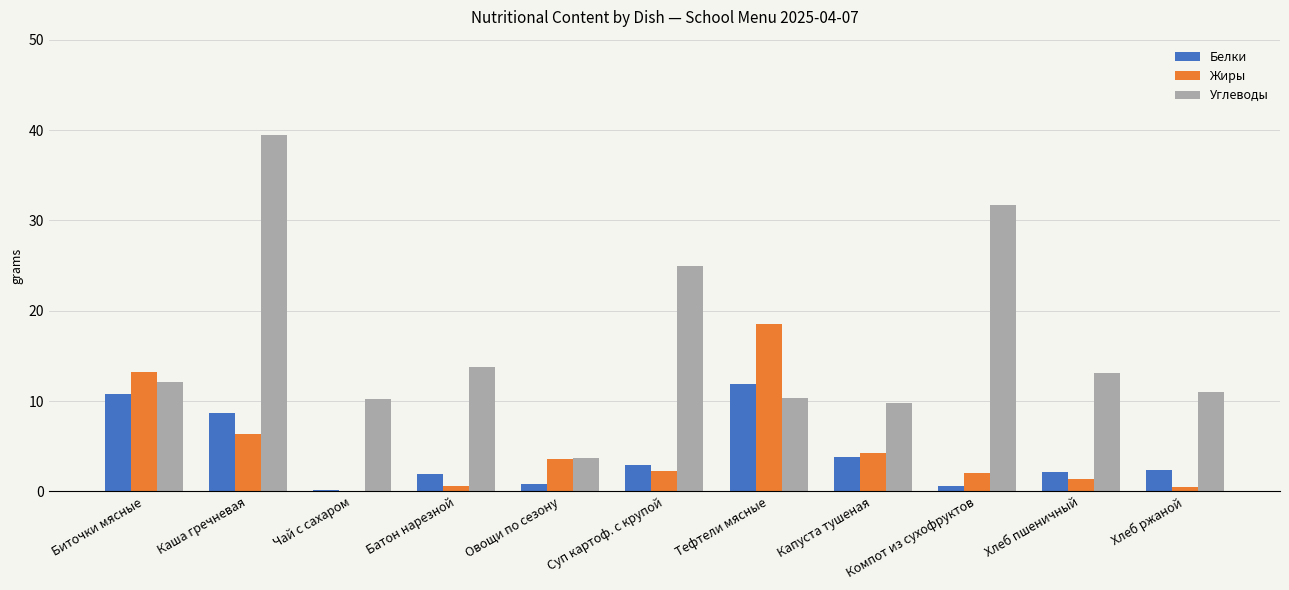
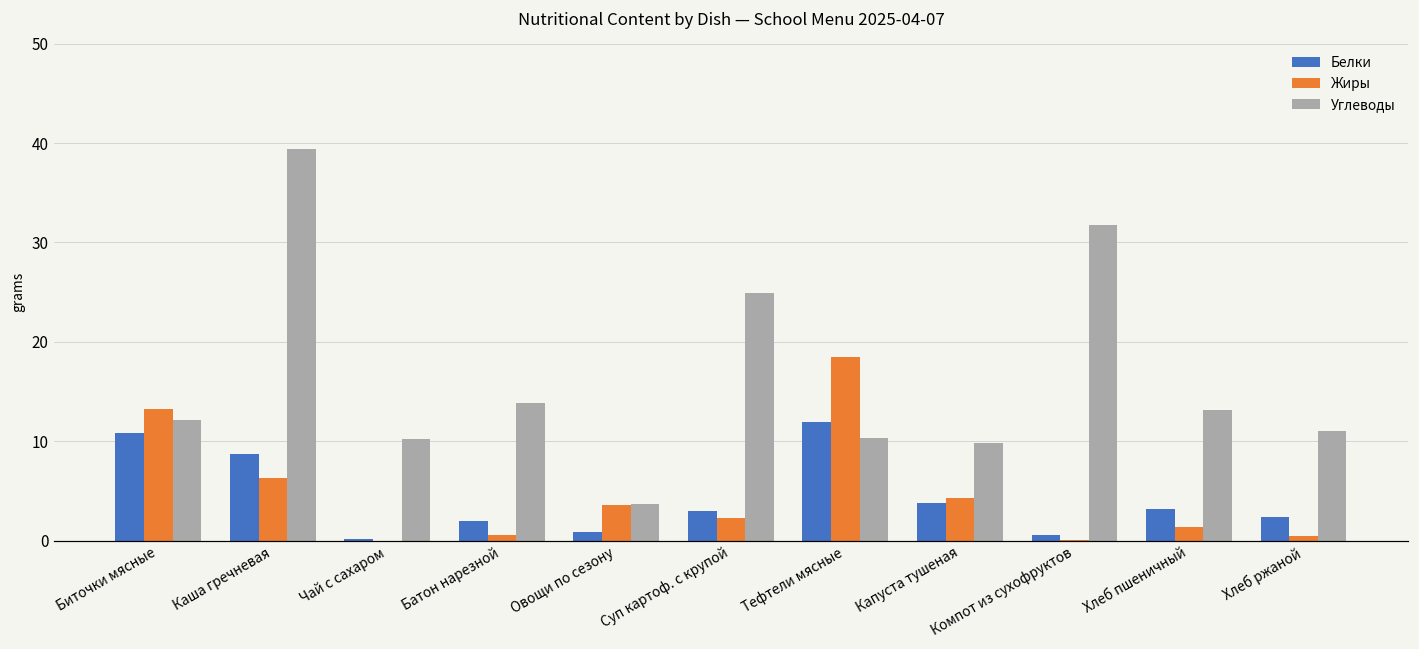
Жиры, Компот из сухофруктов: 2 -> 0
Белки, Хлеб пшеничный: 2 -> 3
